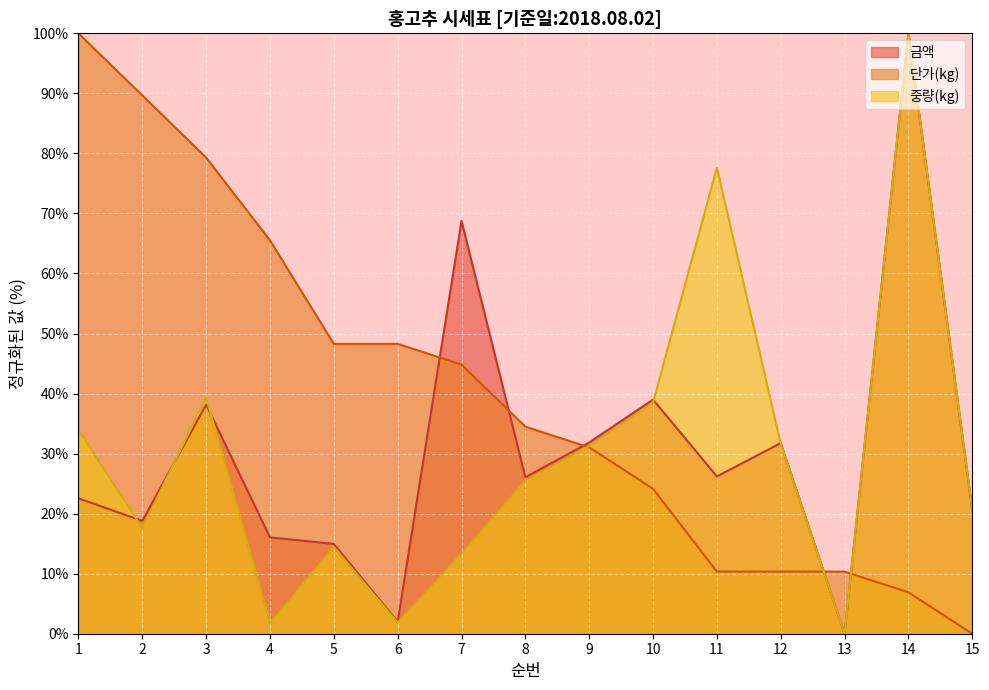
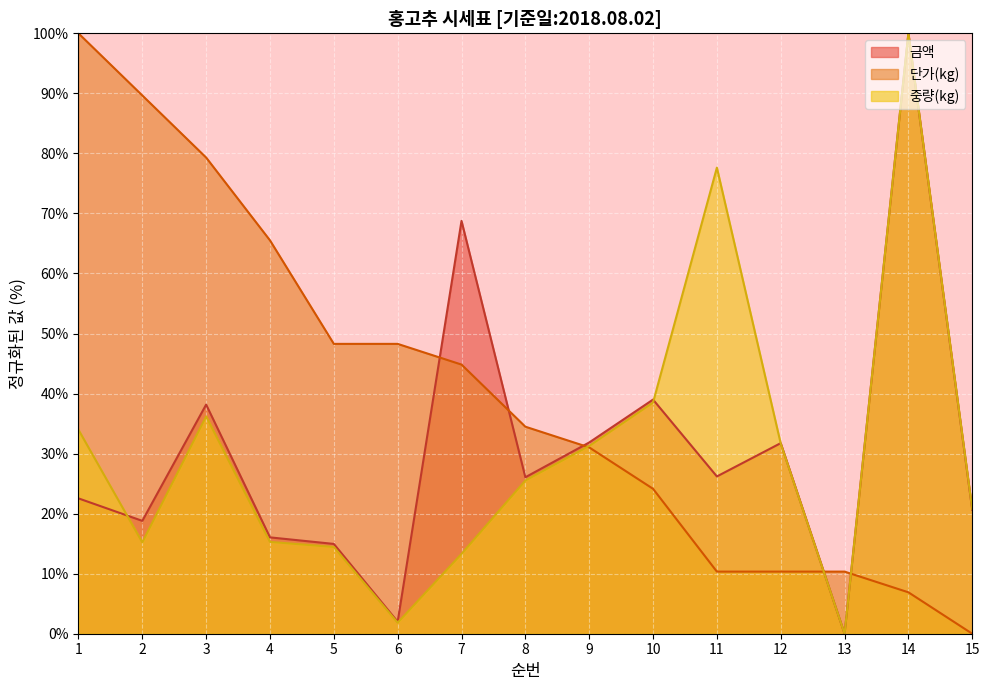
중량(kg), 2: 18% -> 15%
중량(kg), 3: 39% -> 36%
중량(kg), 4: 2% -> 15%
